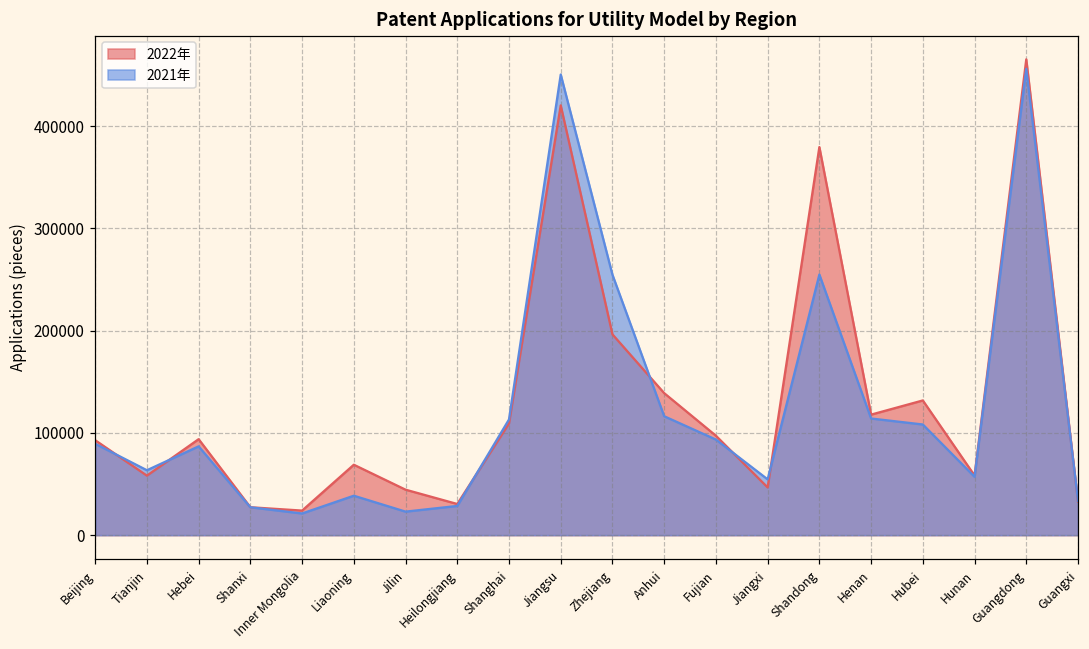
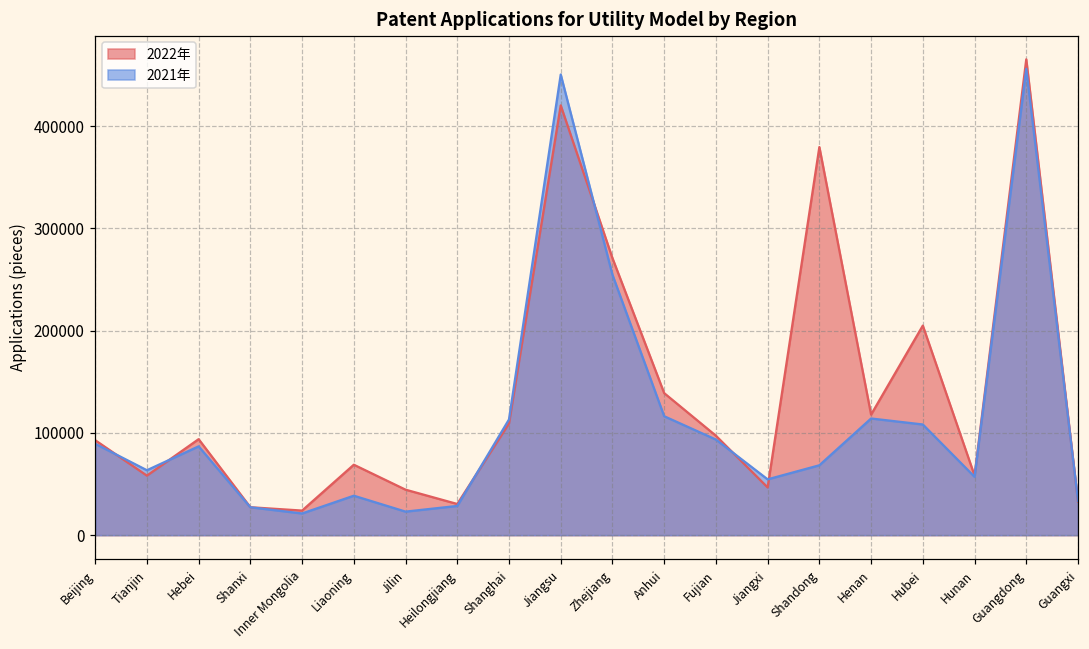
2022年, Zhejiang: 200000 -> 270000
2021年, Shandong: 250000 -> 70000
2022年, Hubei: 130000 -> 200000
